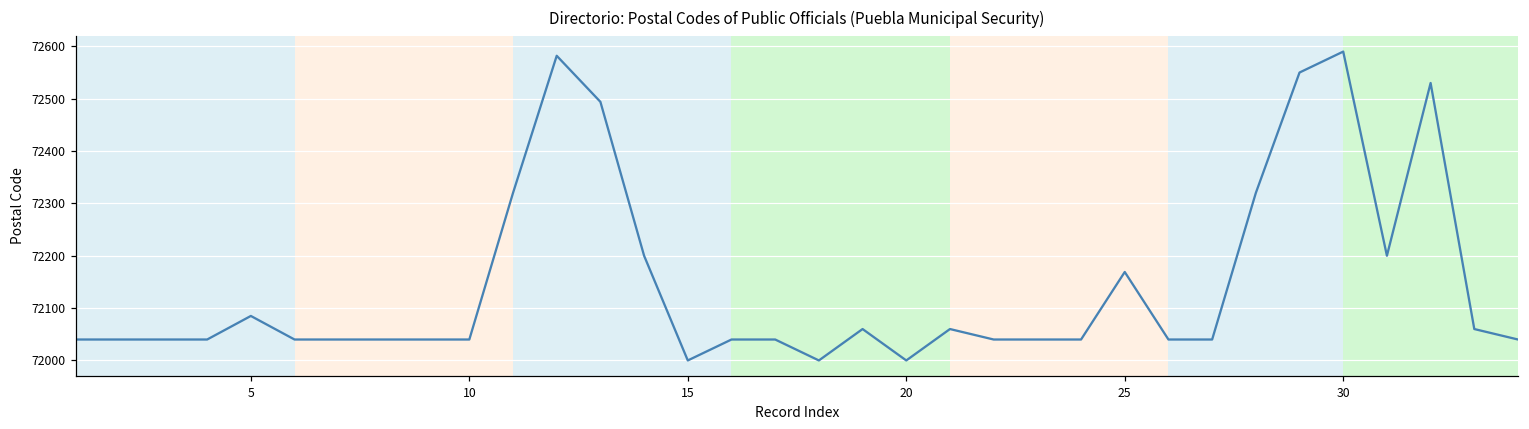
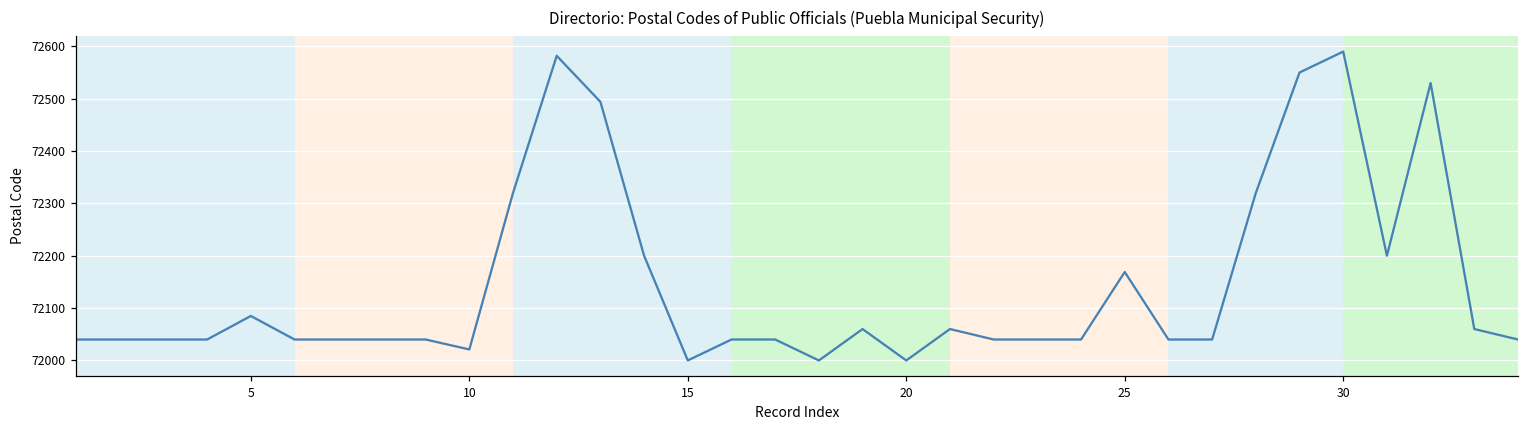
10: 72040 -> 72020
